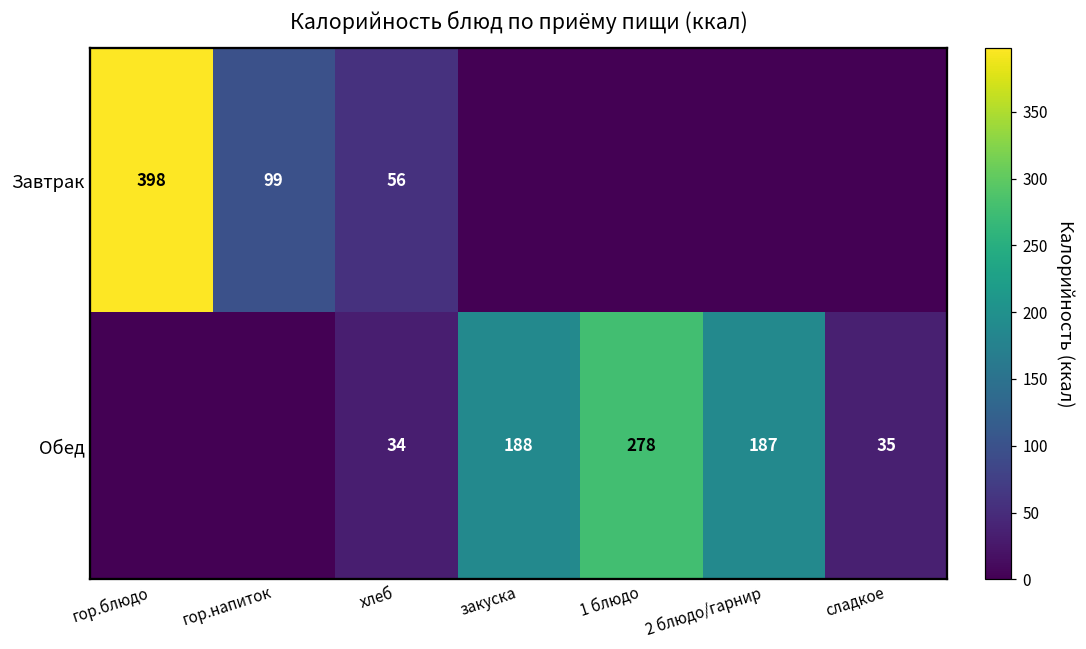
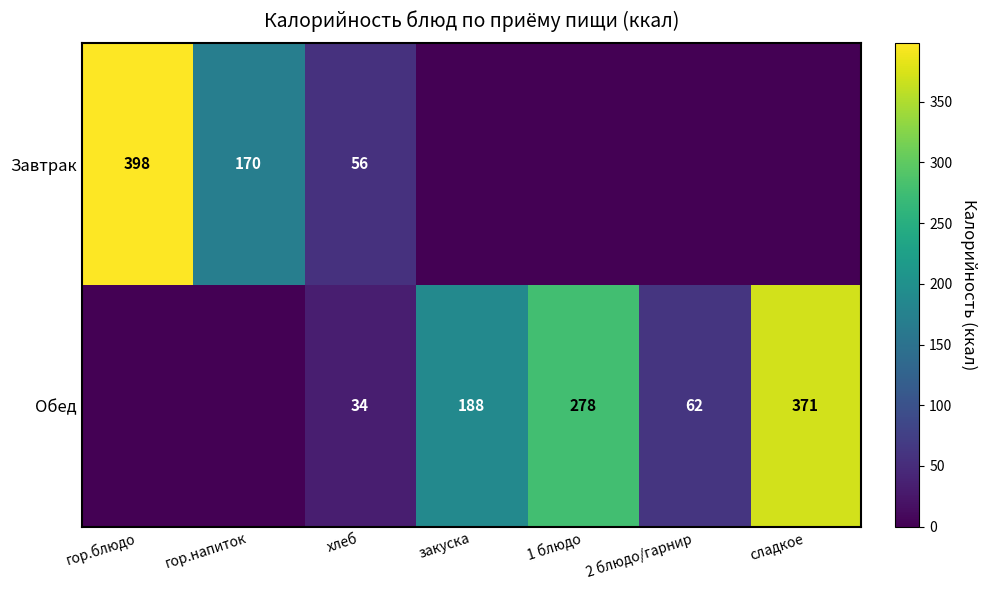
Завтрак, гор.напиток: 99 -> 170
Обед, 2 блюдо/гарнир: 187 -> 62
Обед, сладкое: 35 -> 371
